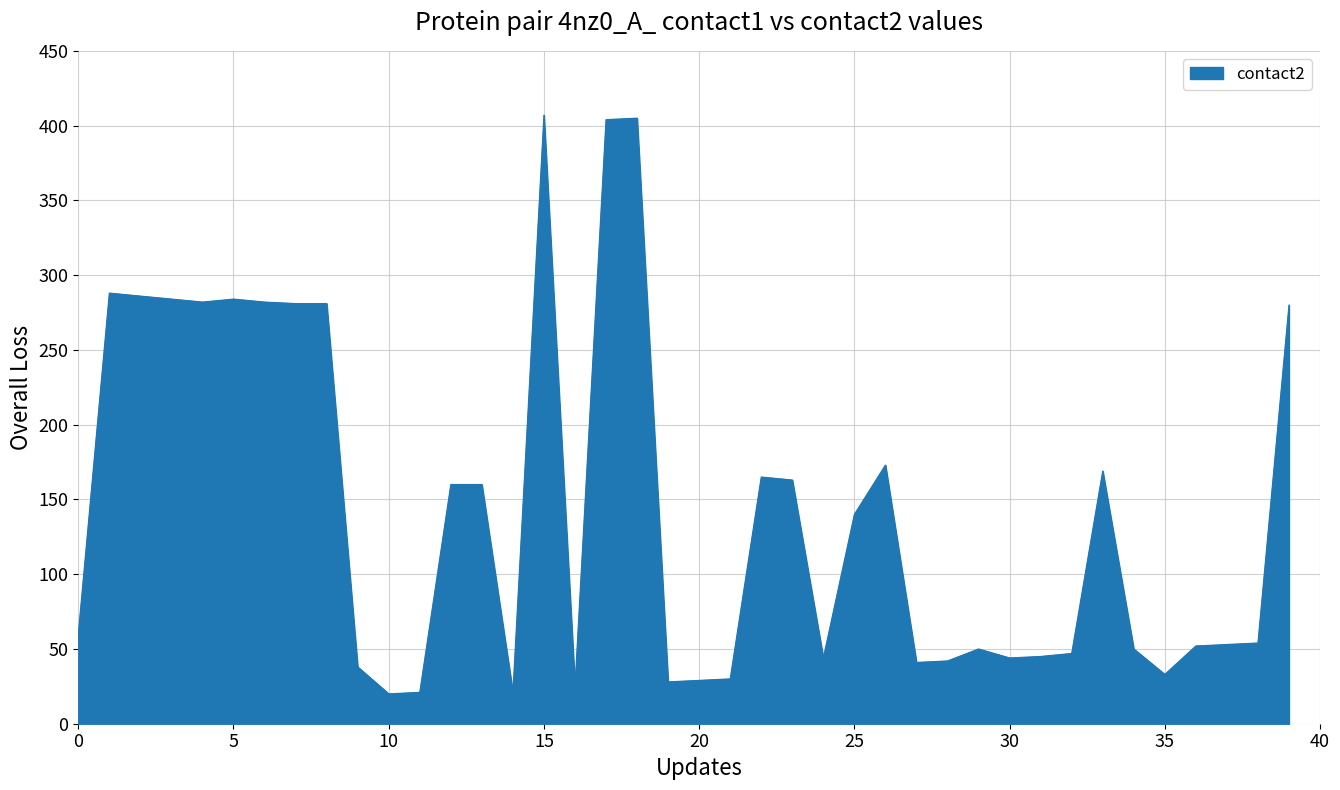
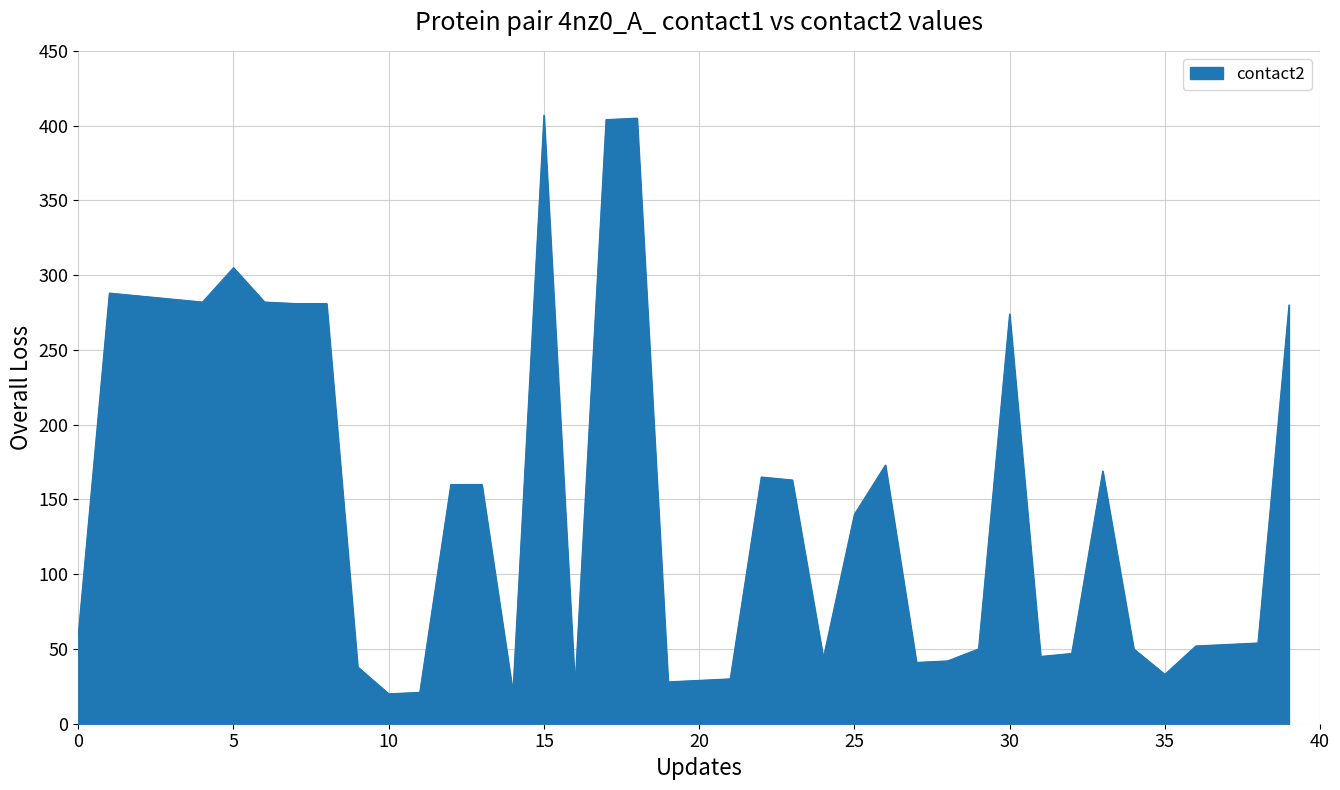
5: 284 -> 305
30: 44 -> 274
